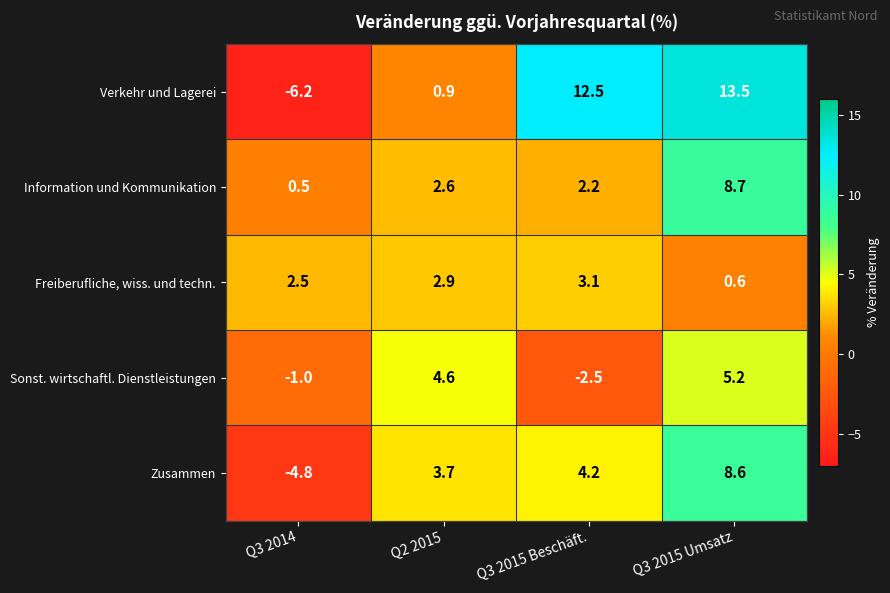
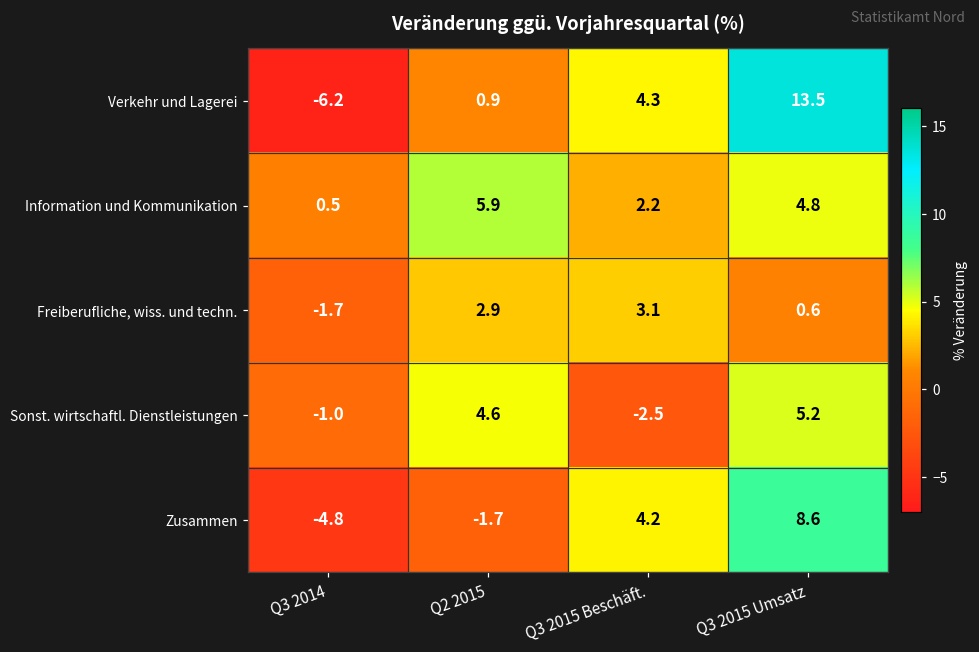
Verkehr und Lagerei, Q3 2015 Beschäft.: 12.5 -> 4.3
Information und Kommunikation, Q2 2015: 2.6 -> 5.9
Information und Kommunikation, Q3 2015 Umsatz: 8.7 -> 4.8
Freiberufliche, wiss. und techn., Q3 2014: 2.5 -> -1.7
Zusammen, Q2 2015: 3.7 -> -1.7
